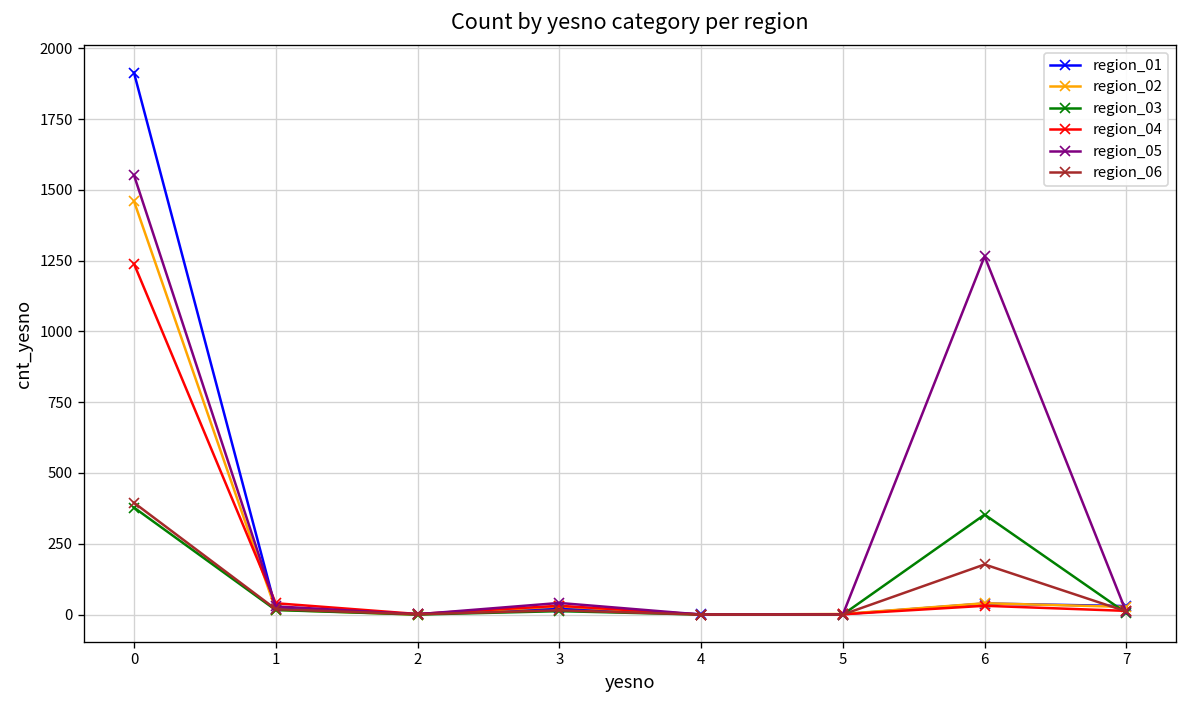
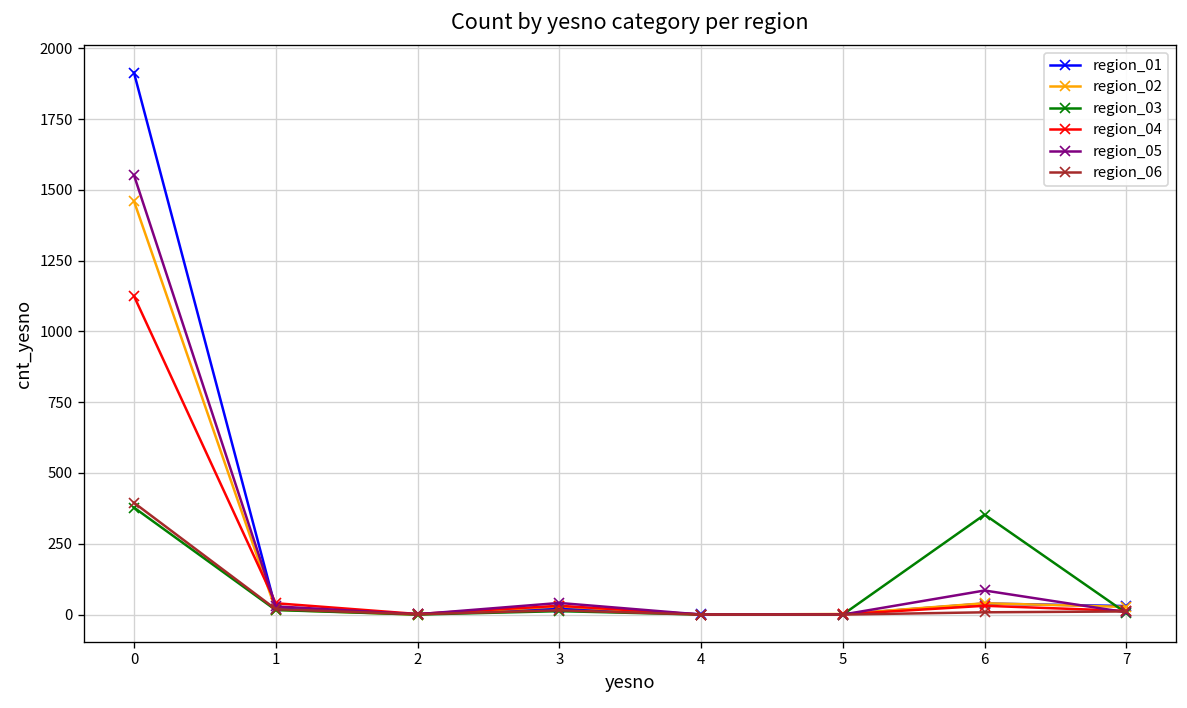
region_04, 0: 1240 -> 1130
region_05, 6: 1270 -> 90
region_06, 6: 180 -> 10
